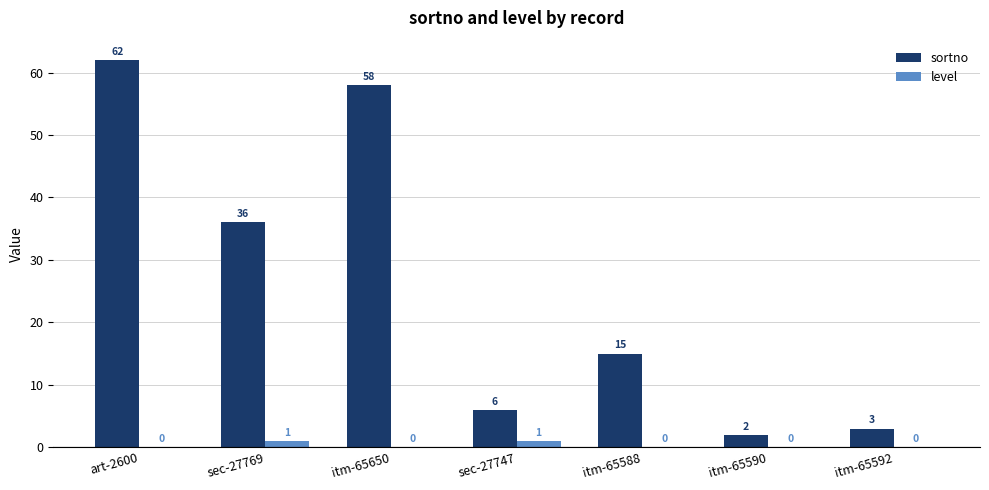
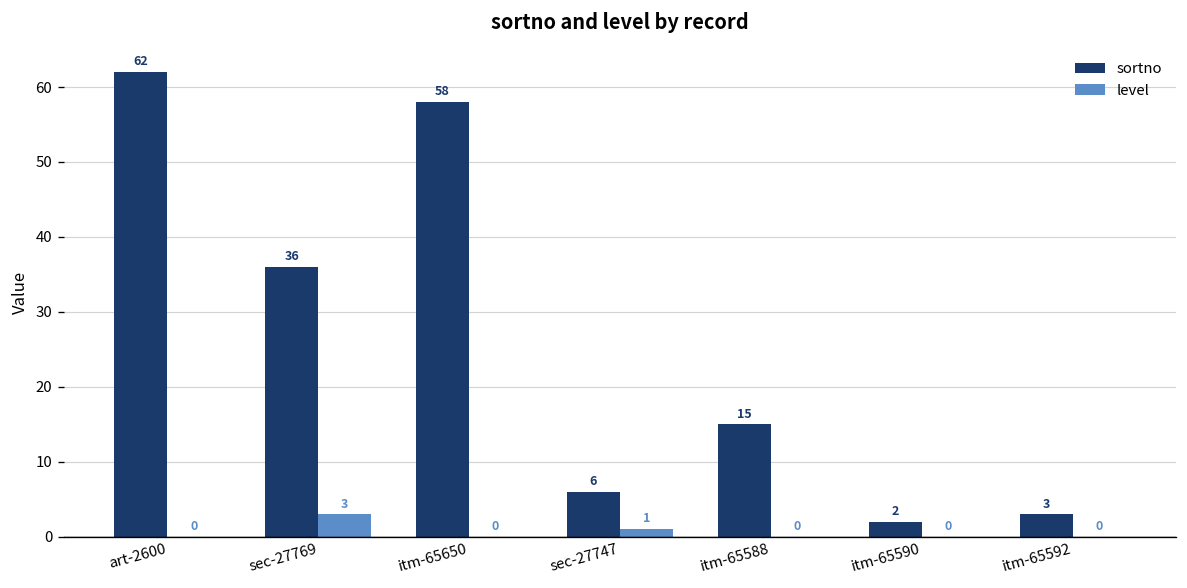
level, sec-27769: 1 -> 3
